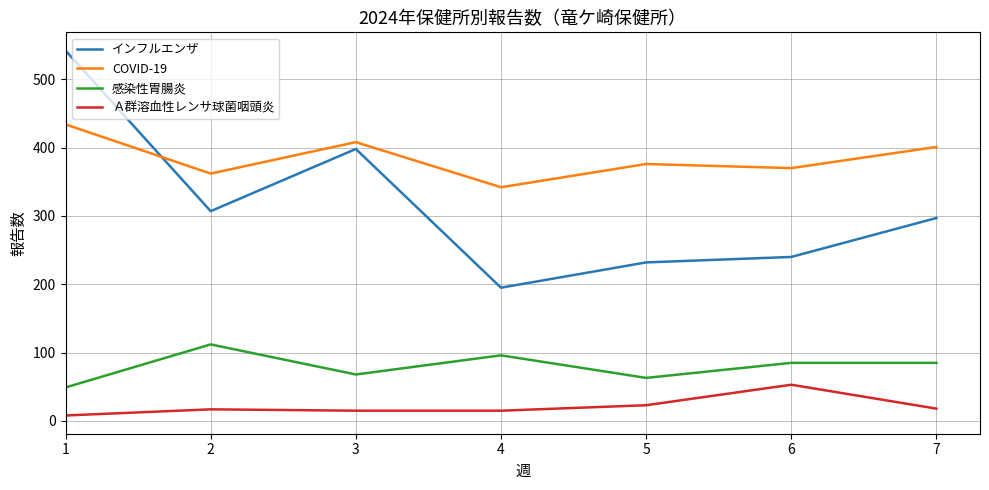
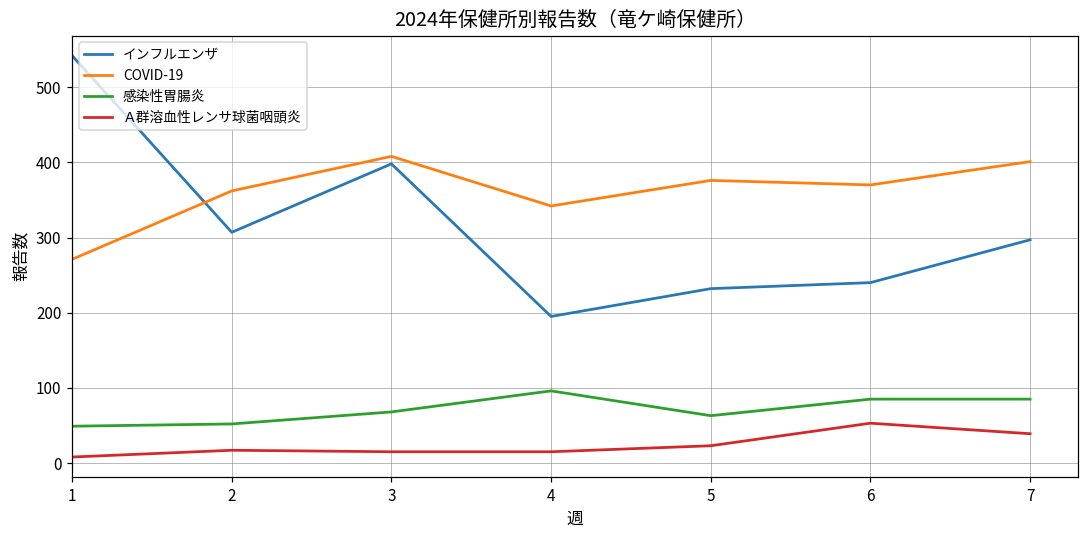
COVID-19, 1: 430 -> 270
感染性胃腸炎, 2: 110 -> 50
Ａ群溶血性レンサ球菌咽頭炎, 7: 20 -> 40
